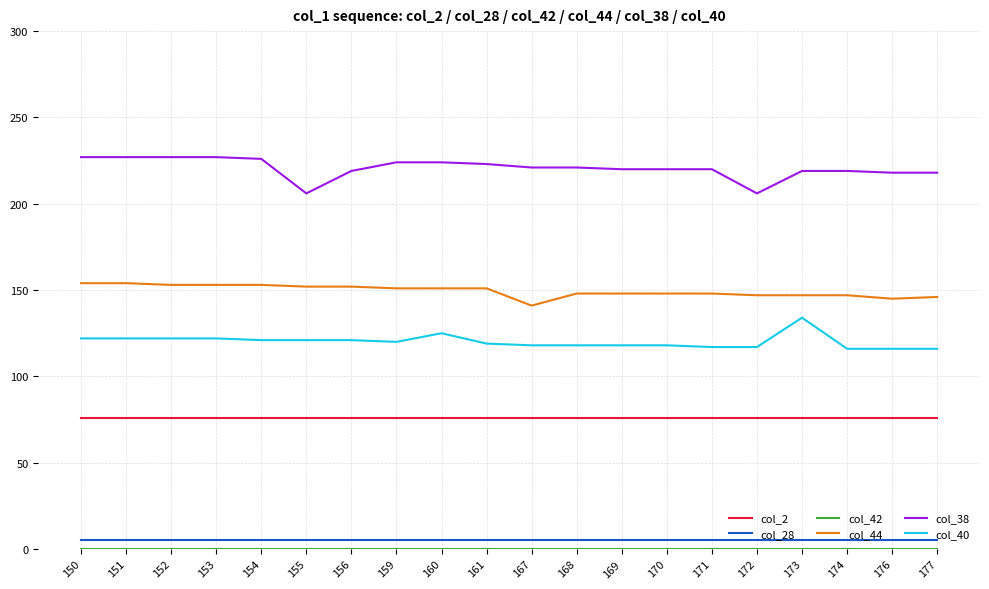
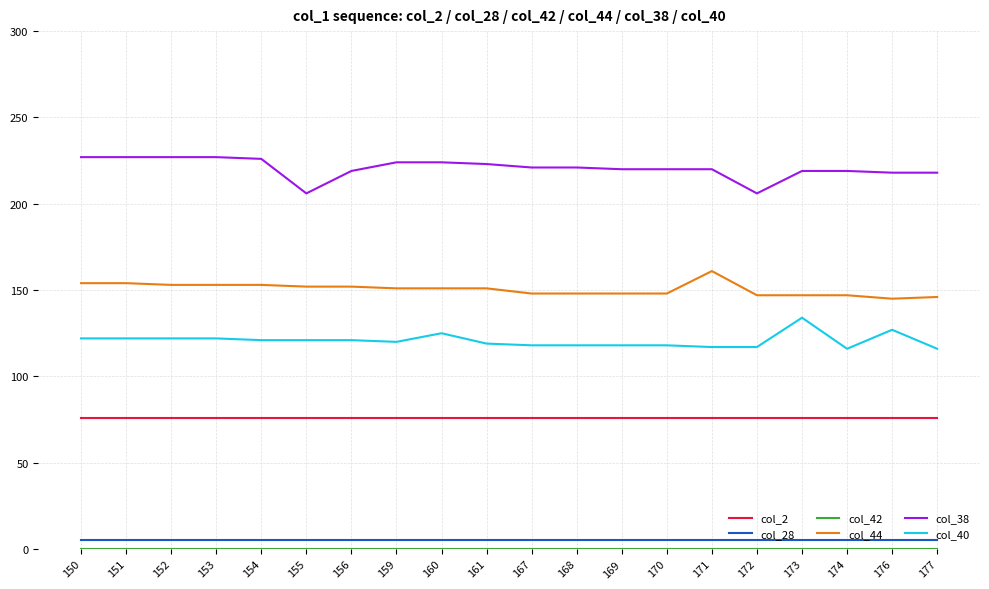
col_44, 167: 141 -> 148
col_44, 171: 148 -> 161
col_40, 176: 116 -> 127
